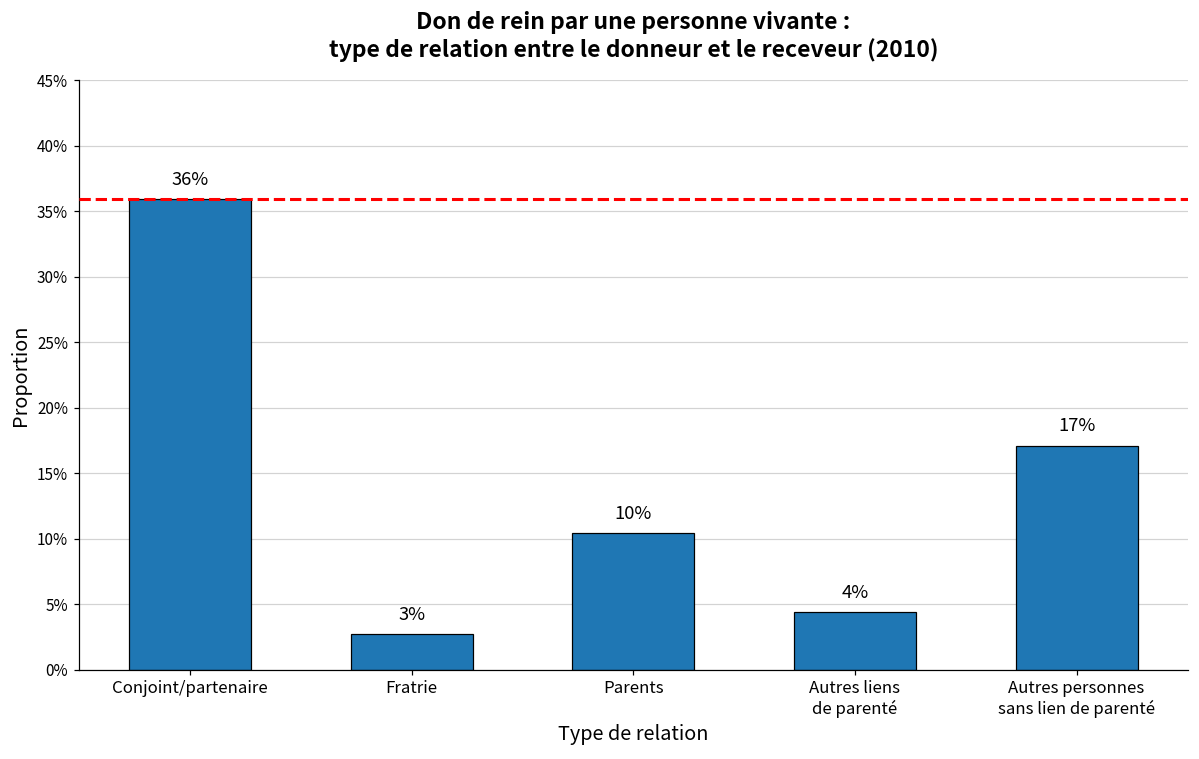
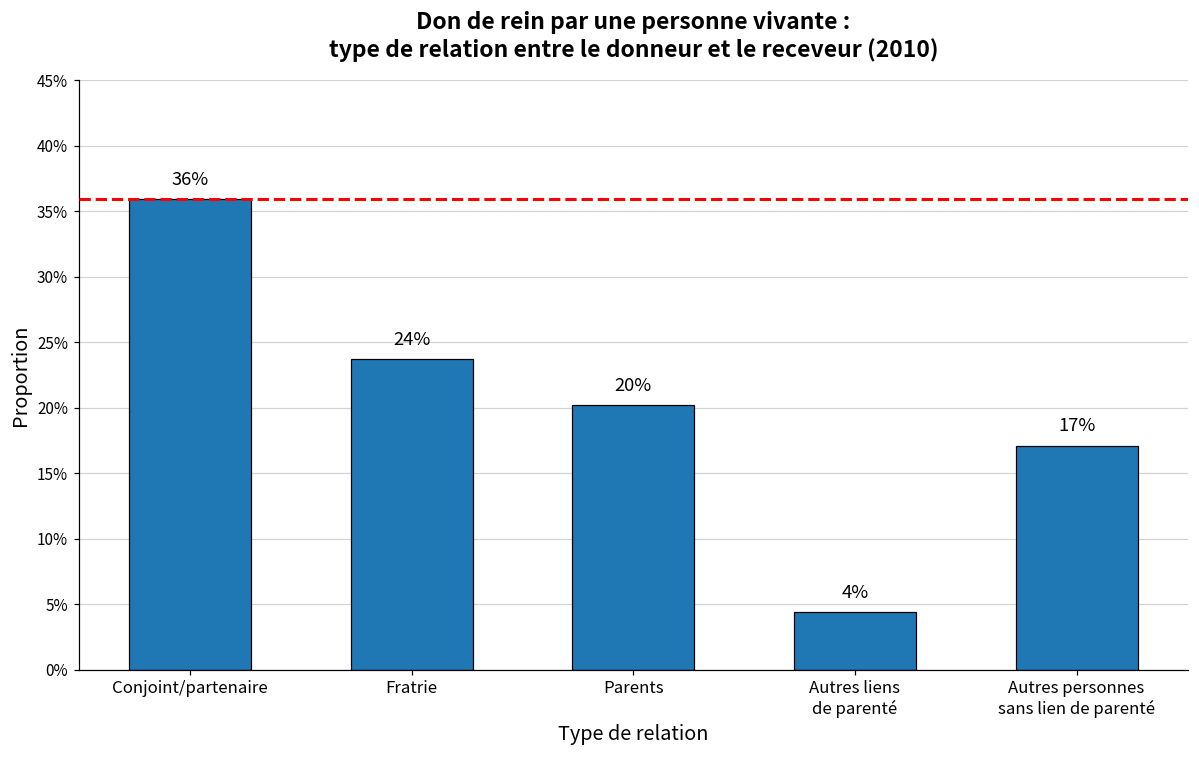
Fratrie: 3% -> 24%
Parents: 10% -> 20%
